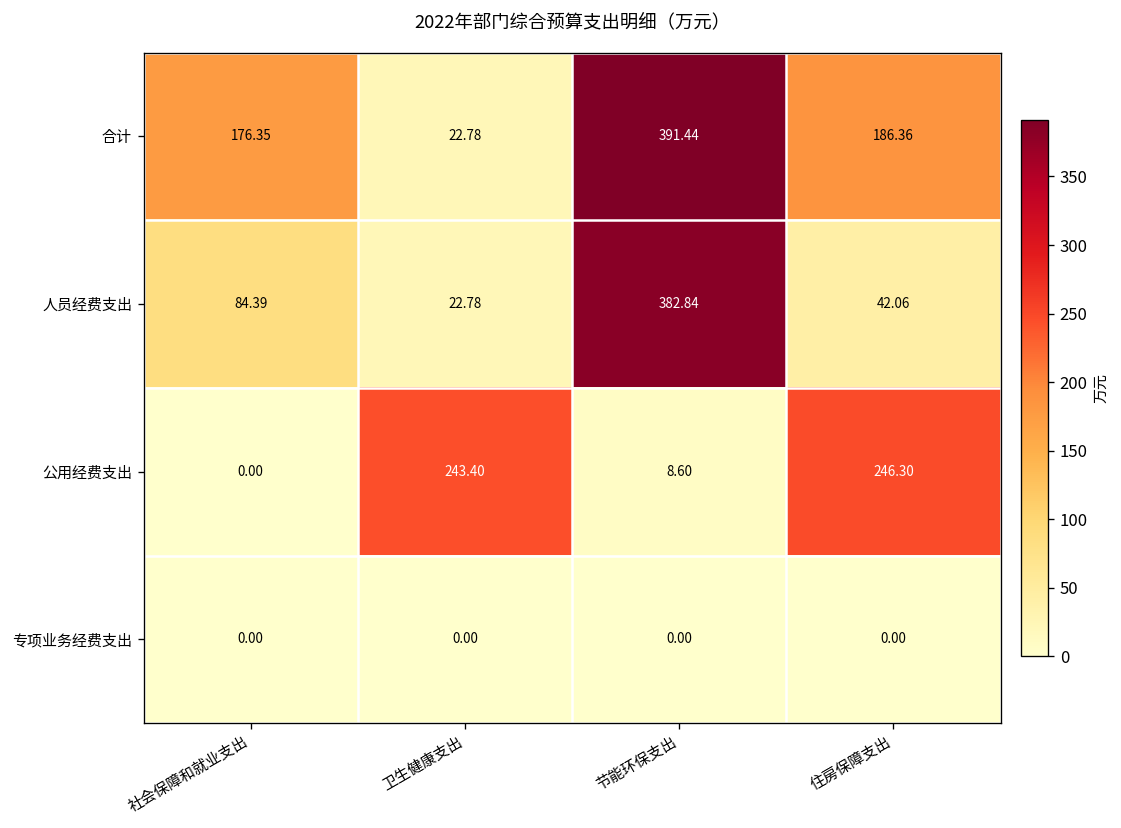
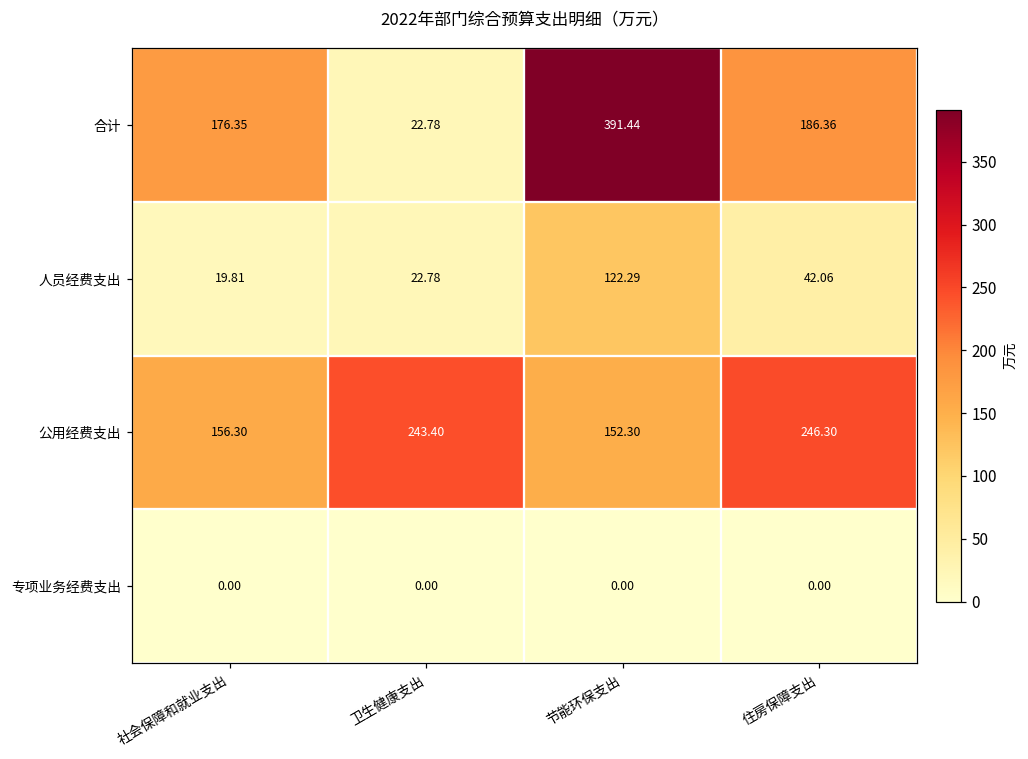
人员经费支出, 社会保障和就业支出: 84.39 -> 19.81
人员经费支出, 节能环保支出: 382.84 -> 122.29
公用经费支出, 社会保障和就业支出: 0.00 -> 156.30
公用经费支出, 节能环保支出: 8.60 -> 152.30
